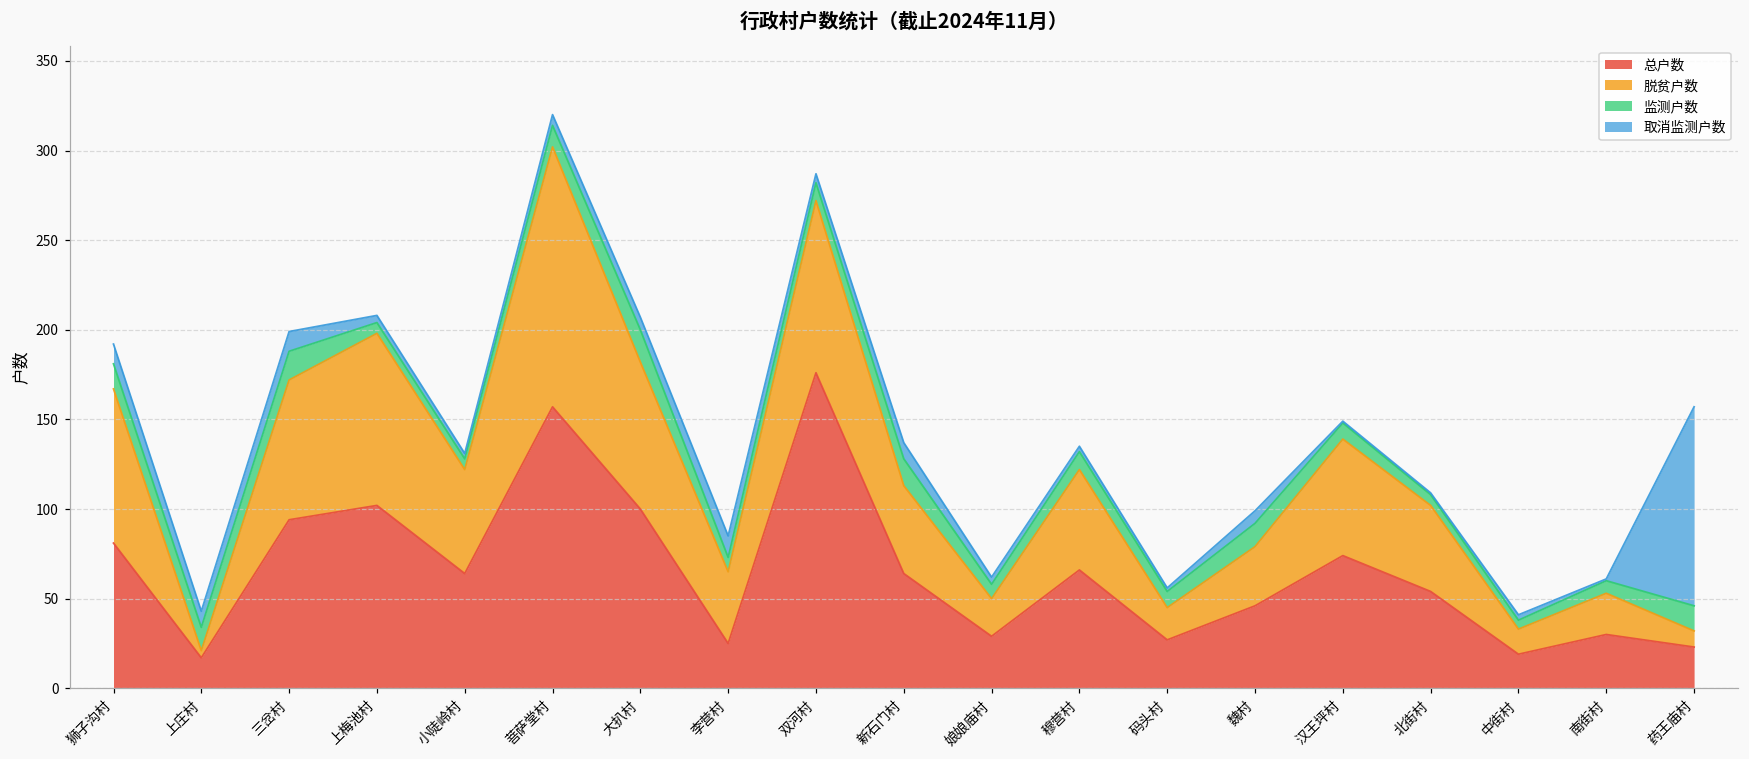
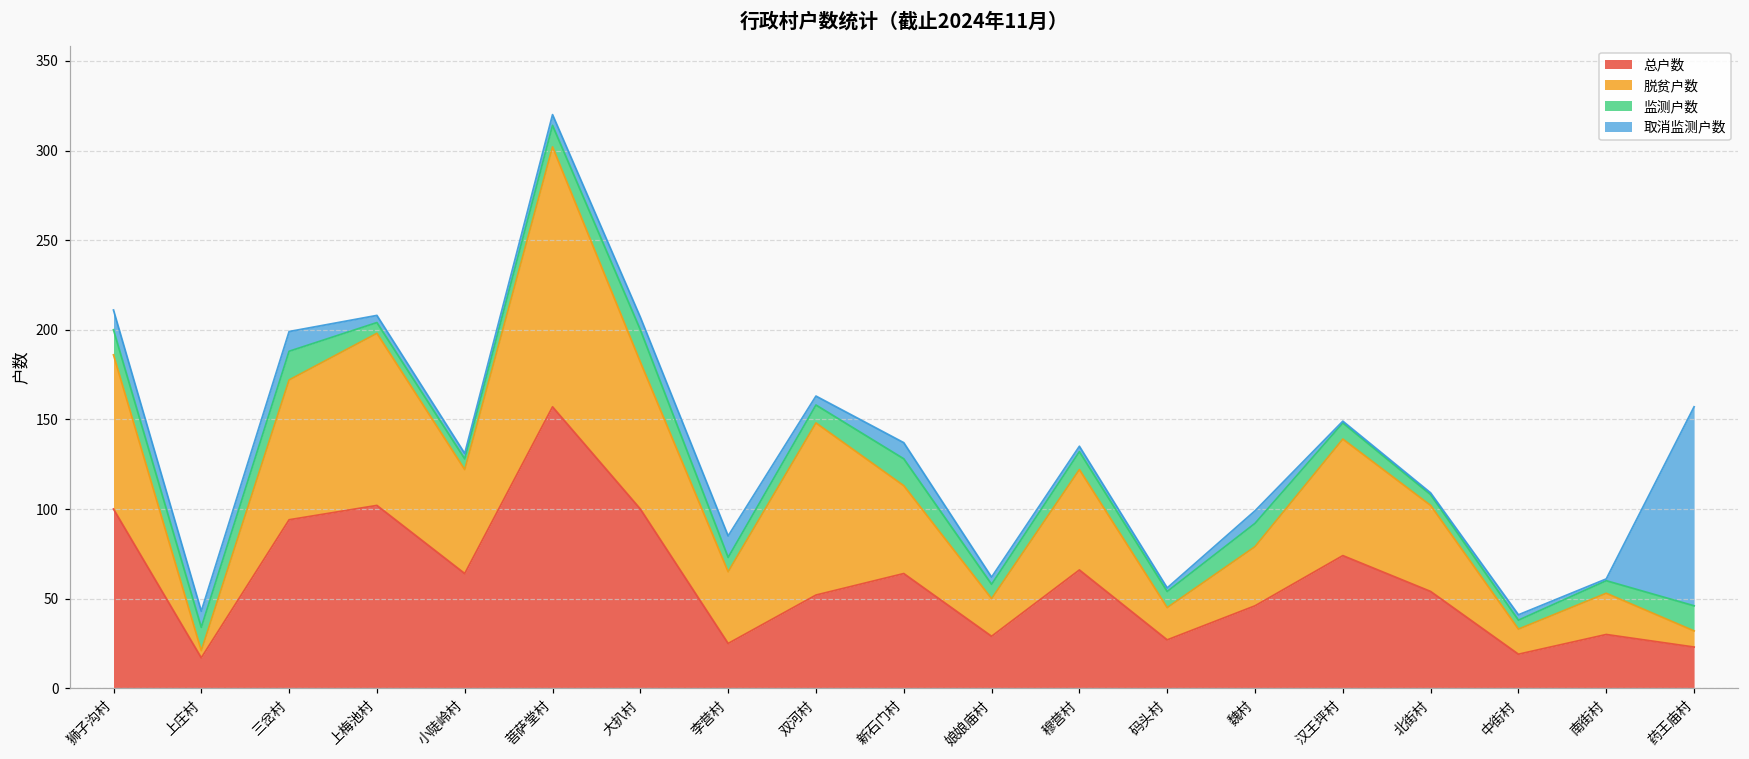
总户数, 狮子沟村: 81 -> 100
总户数, 双河村: 176 -> 52
